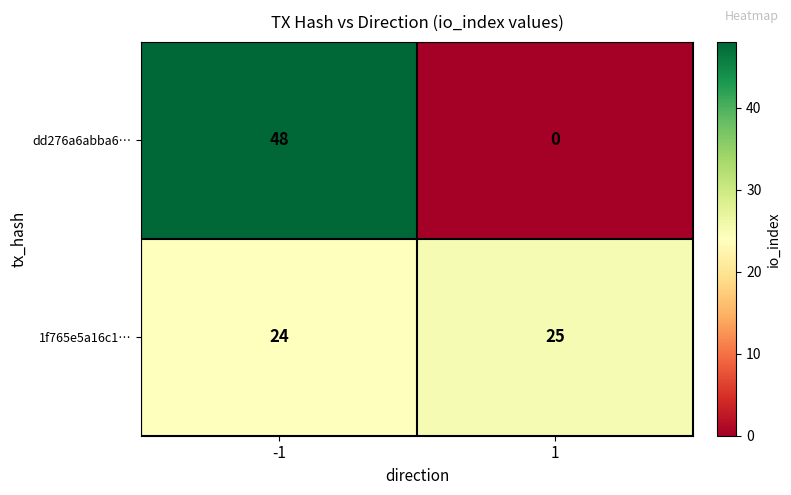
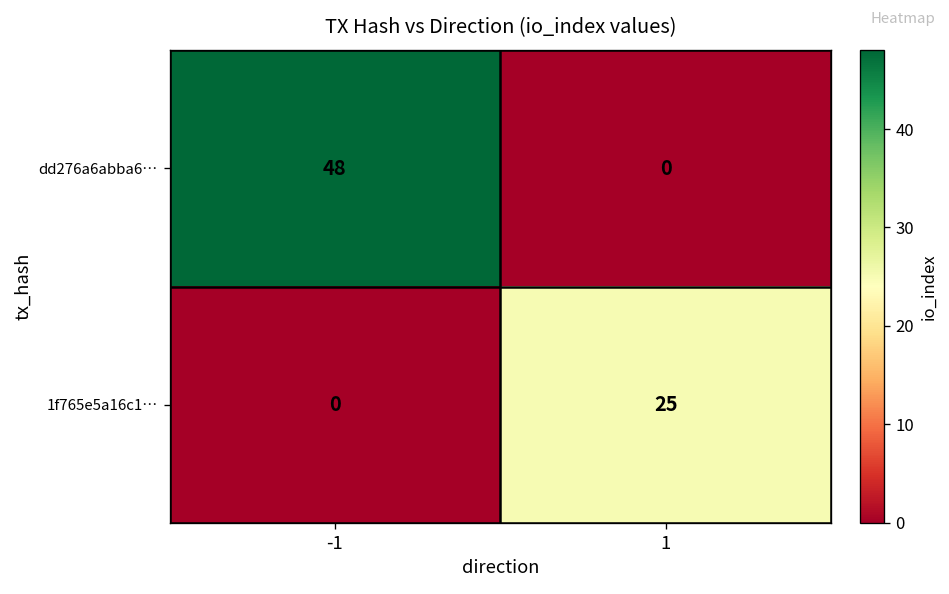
1f765e5a16c1…, -1: 24 -> 0
